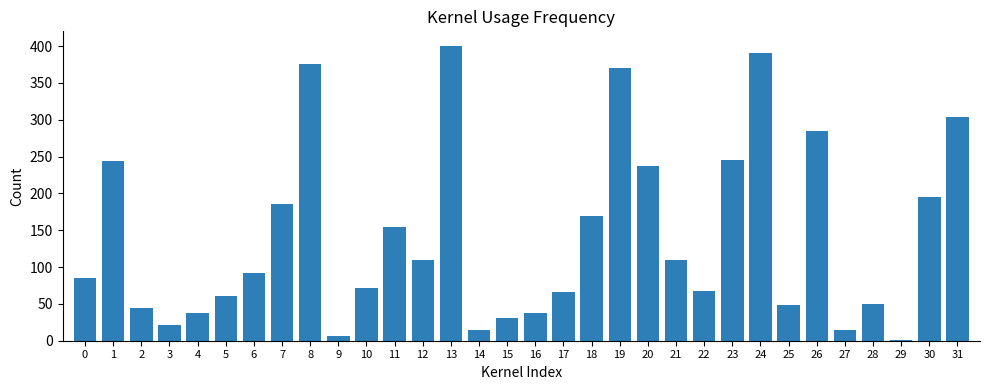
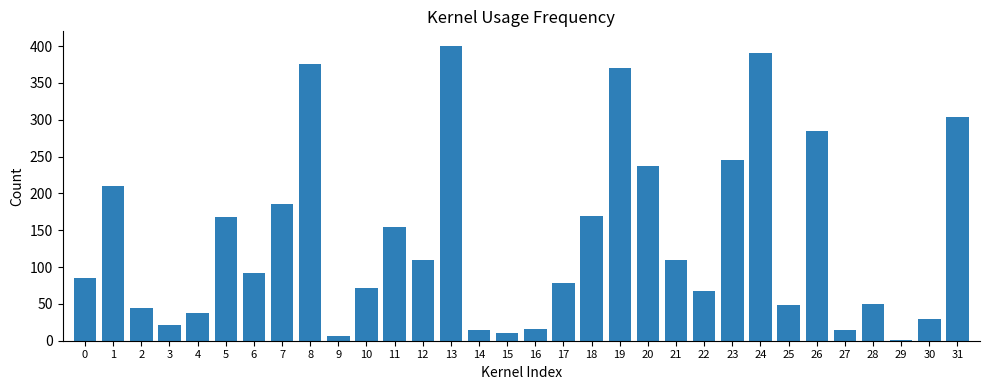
1: 240 -> 210
5: 60 -> 170
15: 30 -> 10
16: 40 -> 20
17: 70 -> 80
30: 200 -> 30
